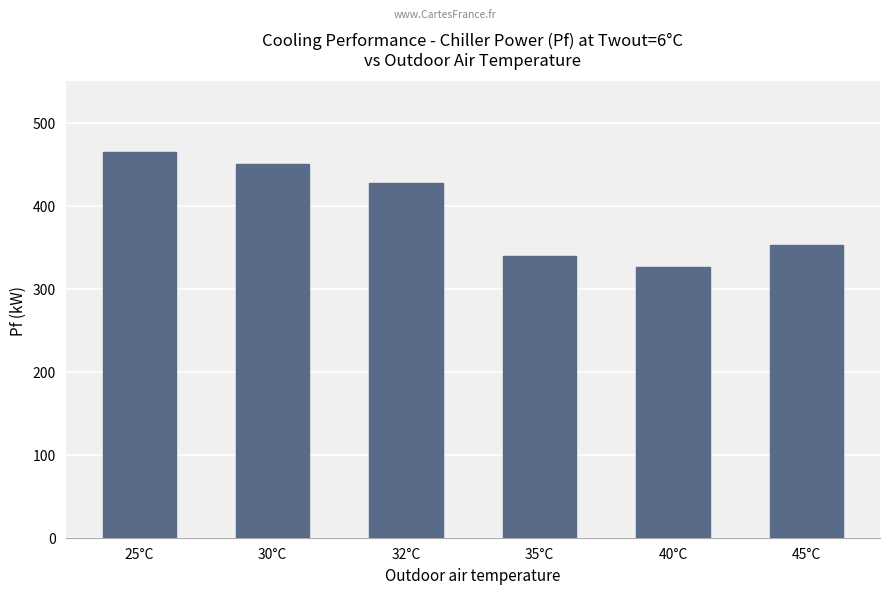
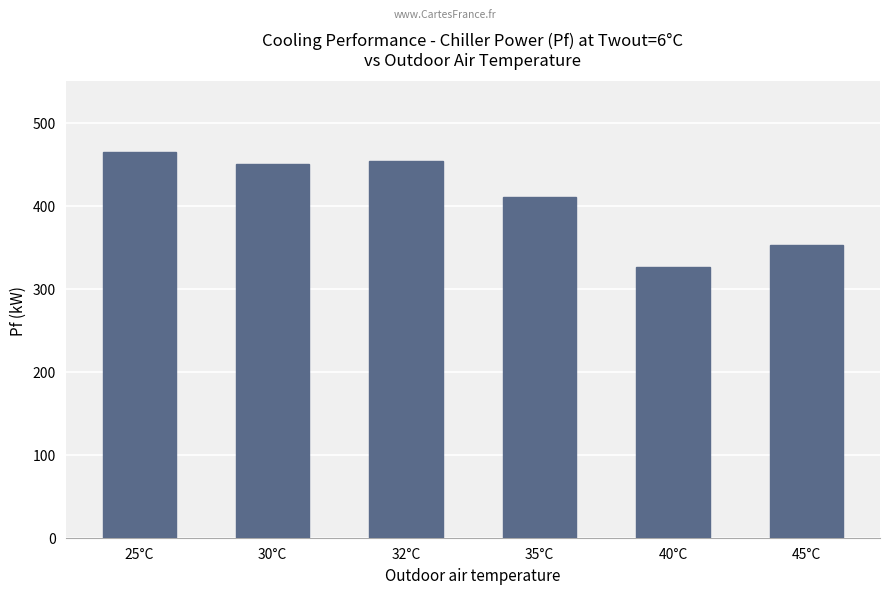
32°C: 430 -> 450
35°C: 340 -> 410
